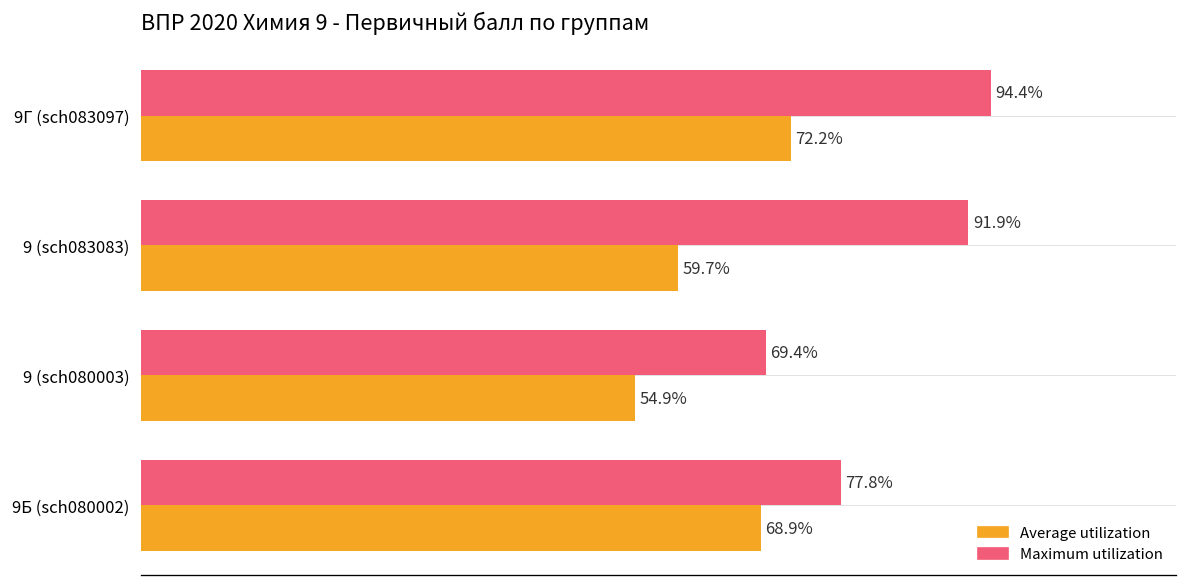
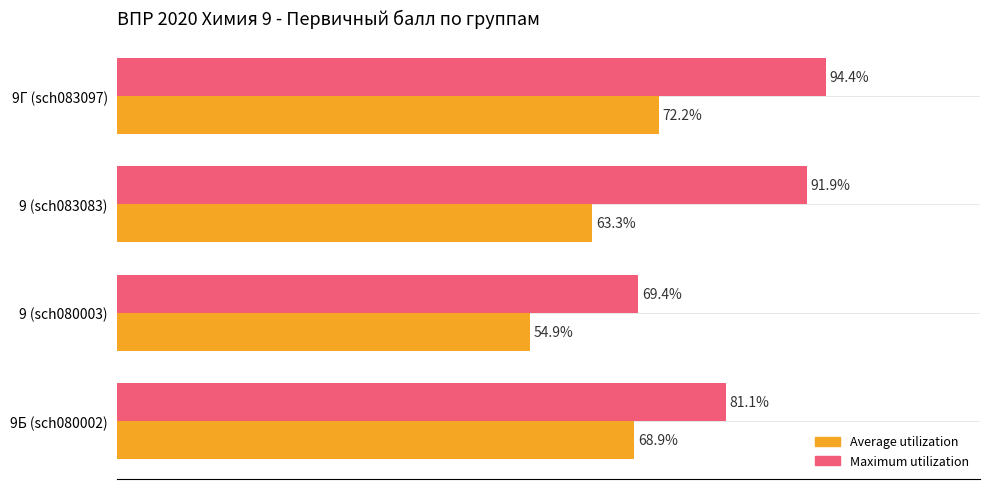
Average utilization, 9 (sch083083): 59.7% -> 63.3%
Maximum utilization, 9Б (sch080002): 77.8% -> 81.1%
